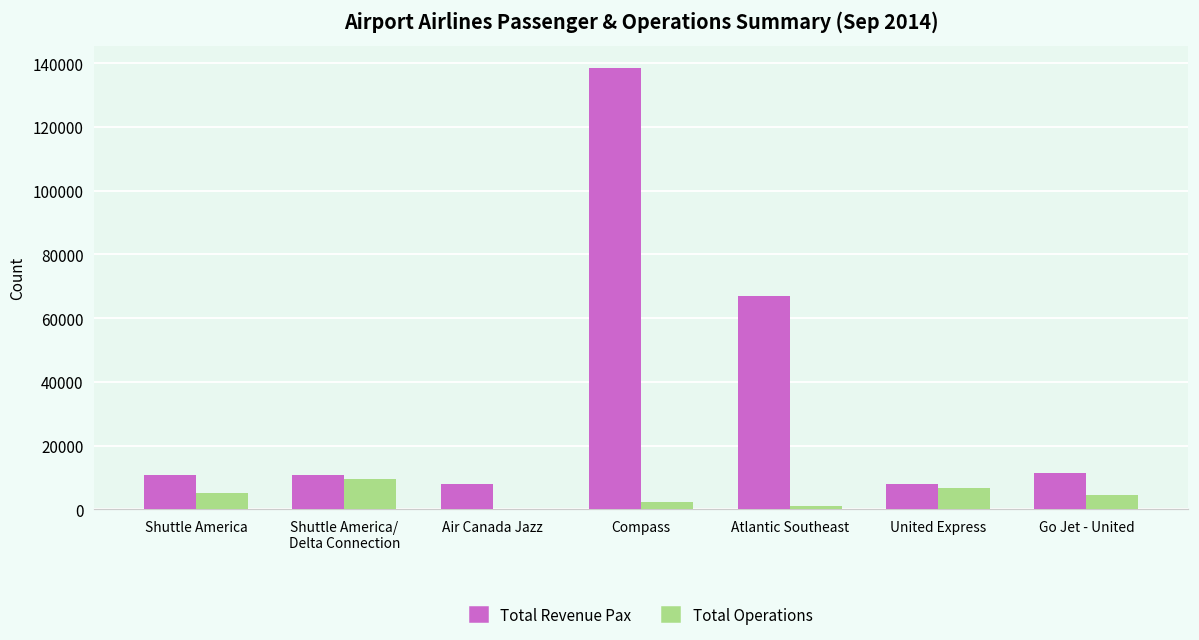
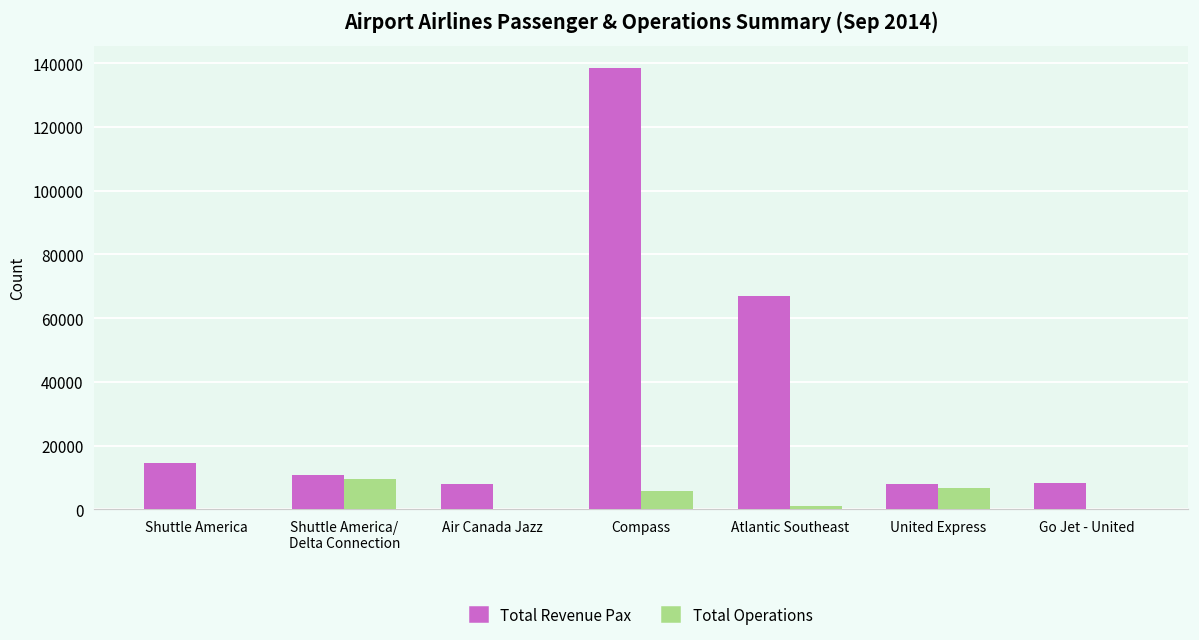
Total Revenue Pax, Shuttle America: 11000 -> 15000
Total Operations, Shuttle America: 5000 -> 0
Total Operations, Compass: 2000 -> 6000
Total Revenue Pax, Go Jet - United: 11000 -> 8000
Total Operations, Go Jet - United: 5000 -> 0
